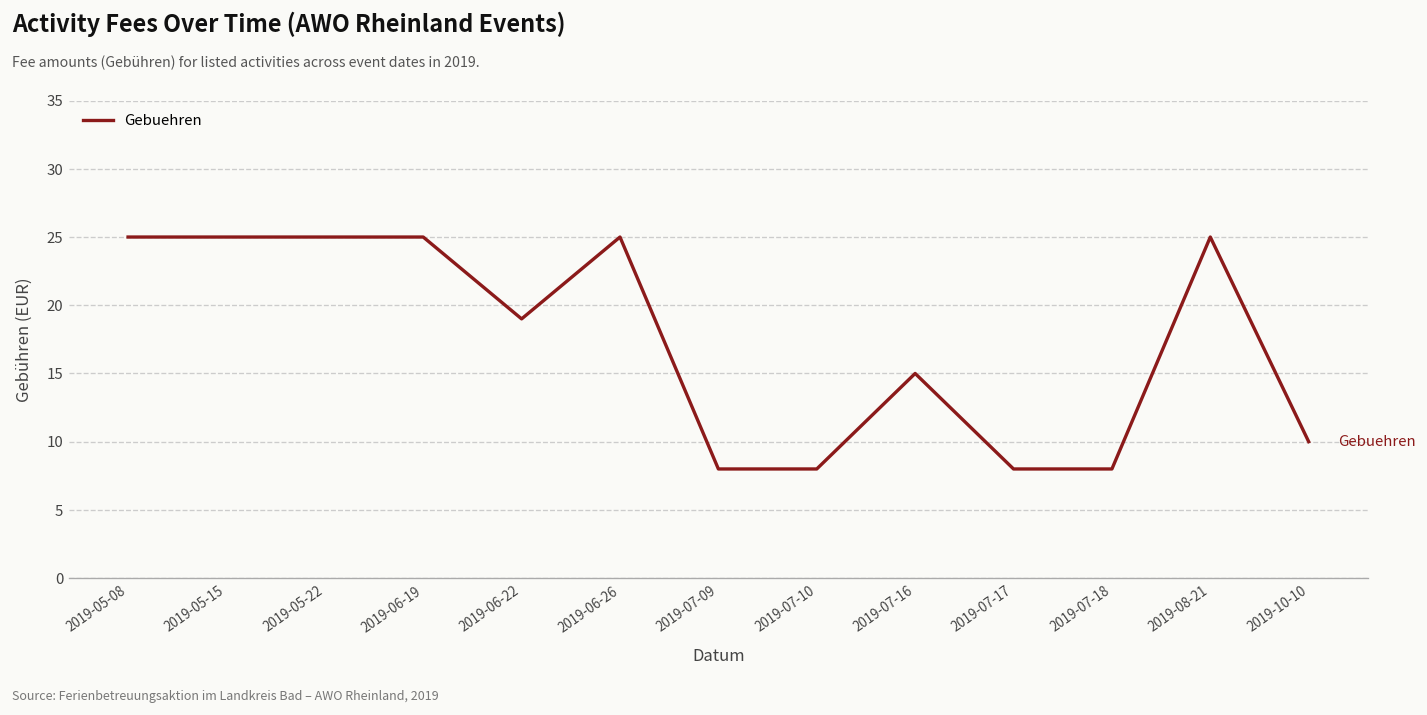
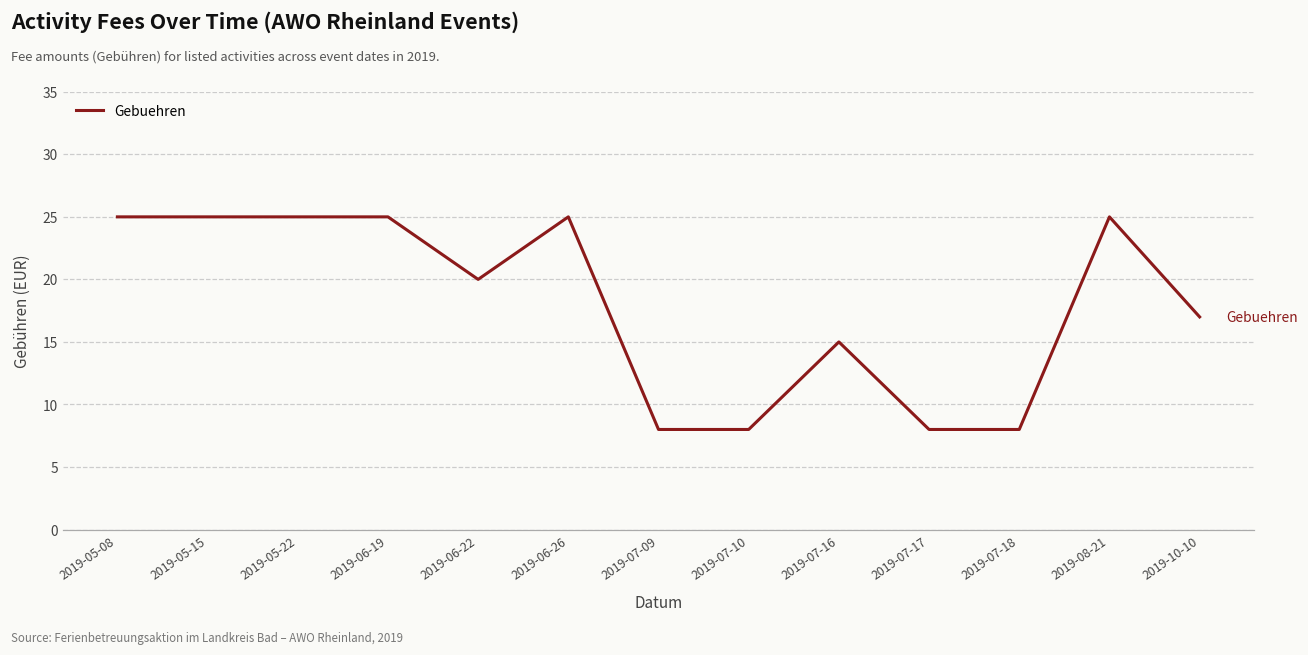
2019-06-22: 19 -> 20
2019-10-10: 10 -> 17
